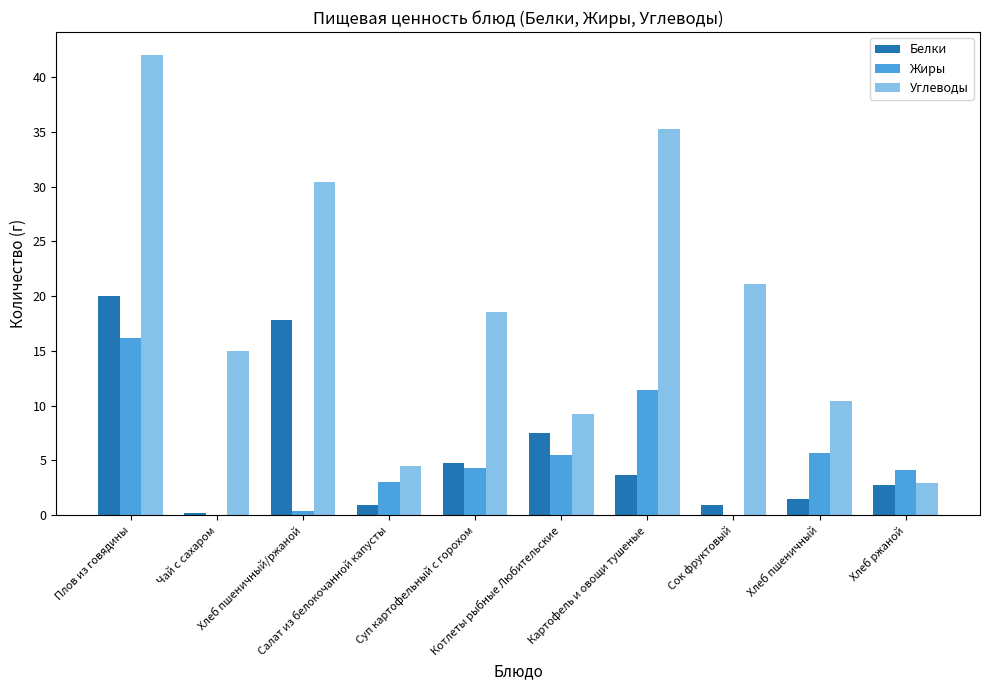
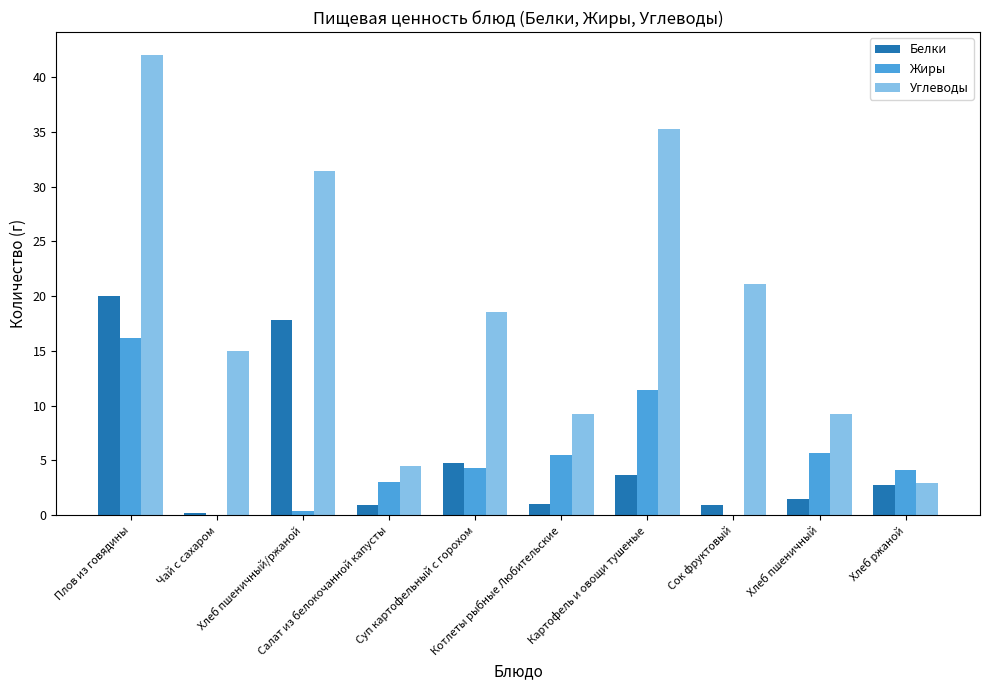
Углеводы, Хлеб пшеничный/ржаной: 30.5 -> 31.4
Белки, Котлеты рыбные Любительские: 7.5 -> 1.0
Углеводы, Хлеб пшеничный: 10.5 -> 9.3
